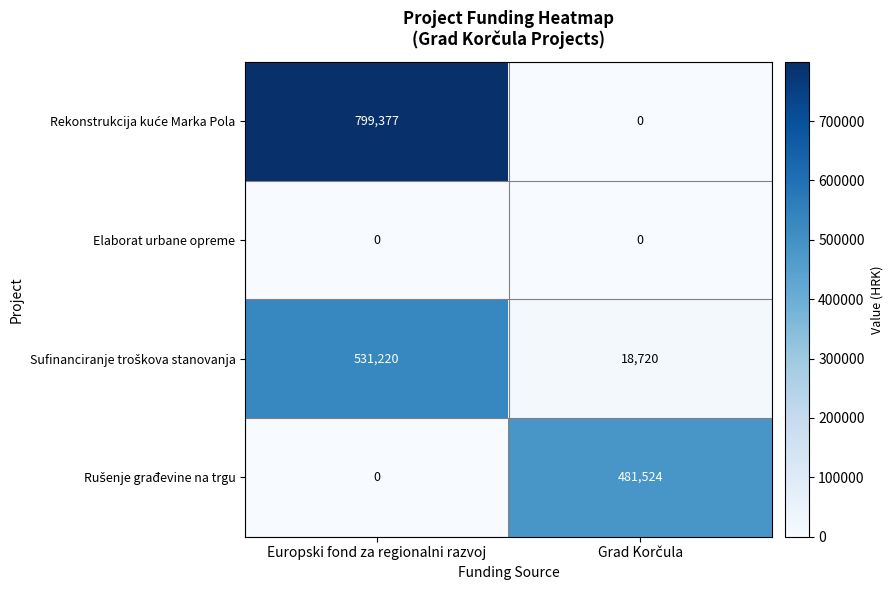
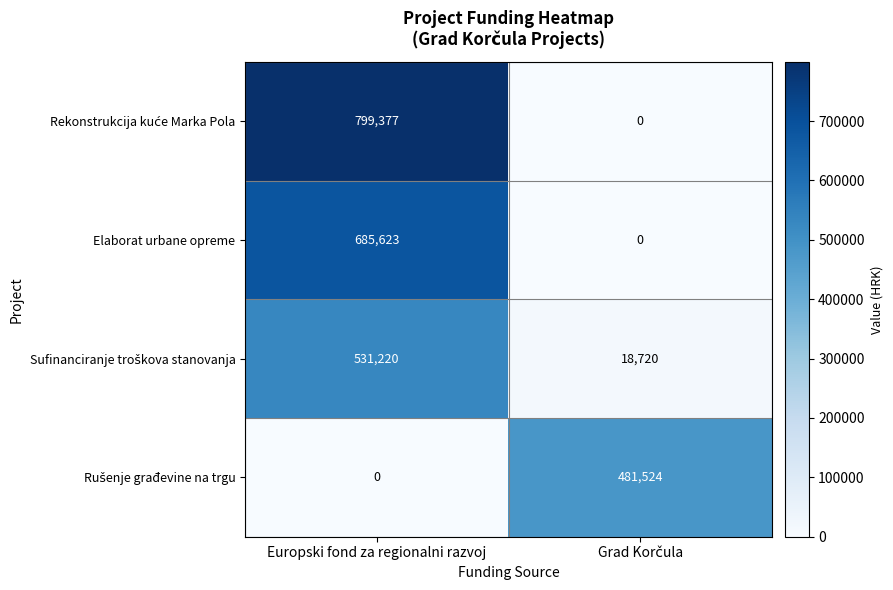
Elaborat urbane opreme, Europski fond za regionalni razvoj: 0 -> 685,623
